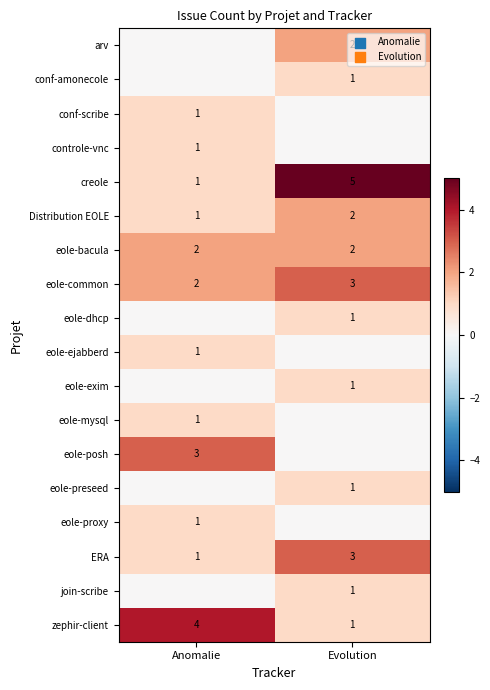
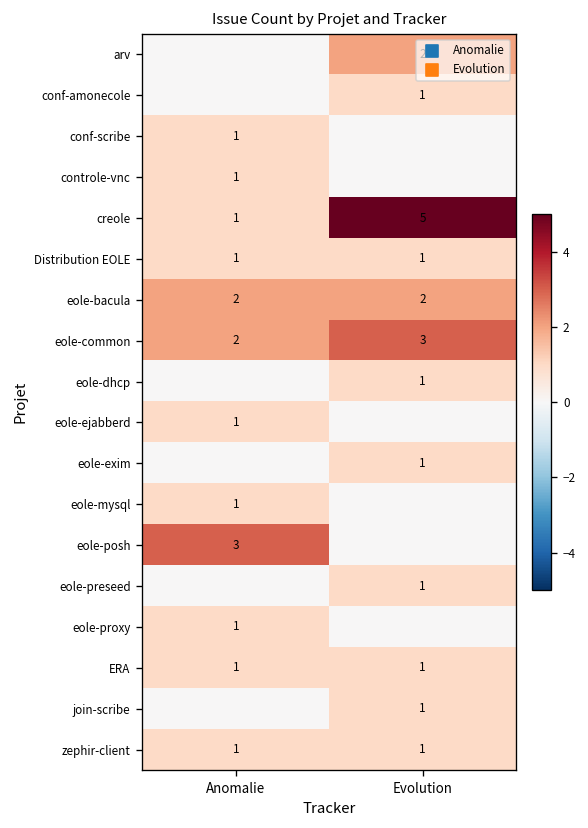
Distribution EOLE, Evolution: 2 -> 1
ERA, Evolution: 3 -> 1
zephir-client, Anomalie: 4 -> 1
